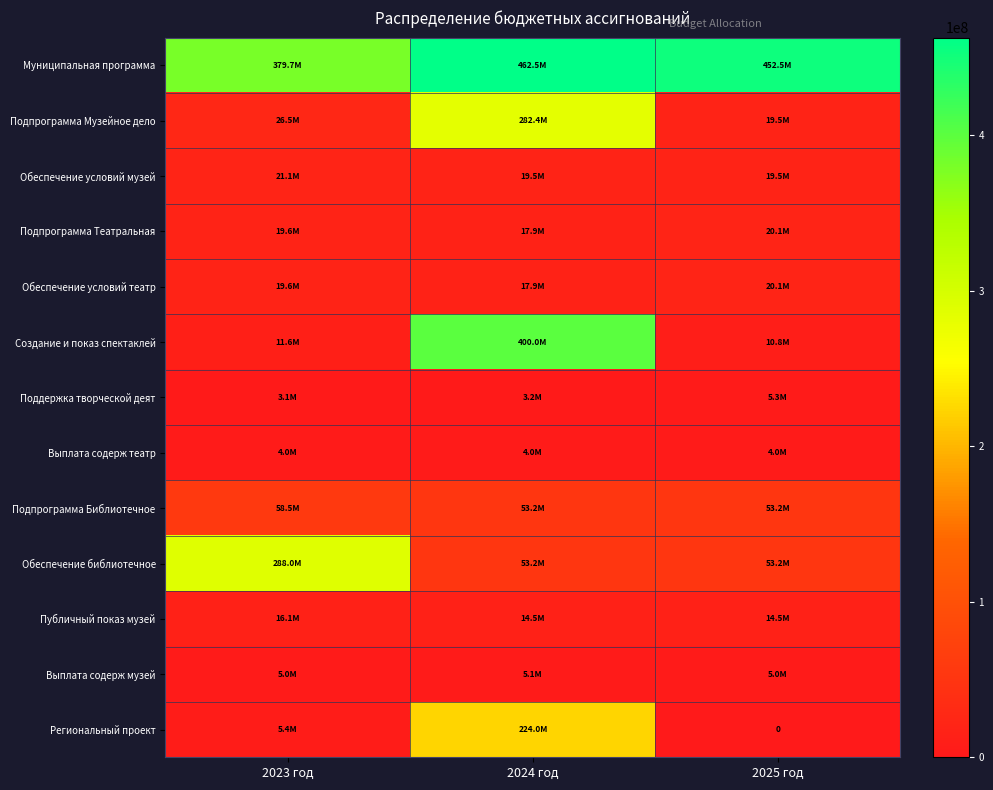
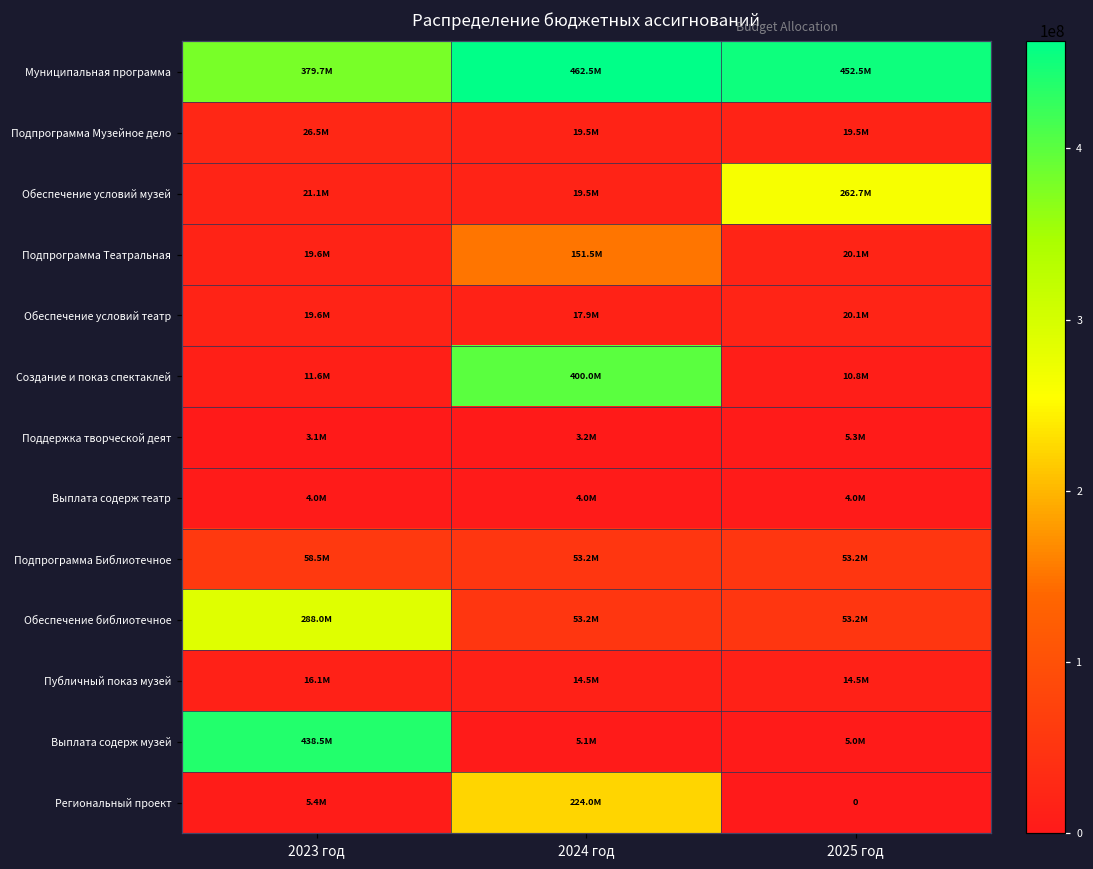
Подпрограмма Музейное дело, 2024 год: 282.4M -> 19.5M
Обеспечение условий музей, 2025 год: 19.5M -> 262.7M
Подпрограмма Театральная, 2024 год: 17.9M -> 151.5M
Выплата содерж музей, 2023 год: 5.0M -> 438.5M
